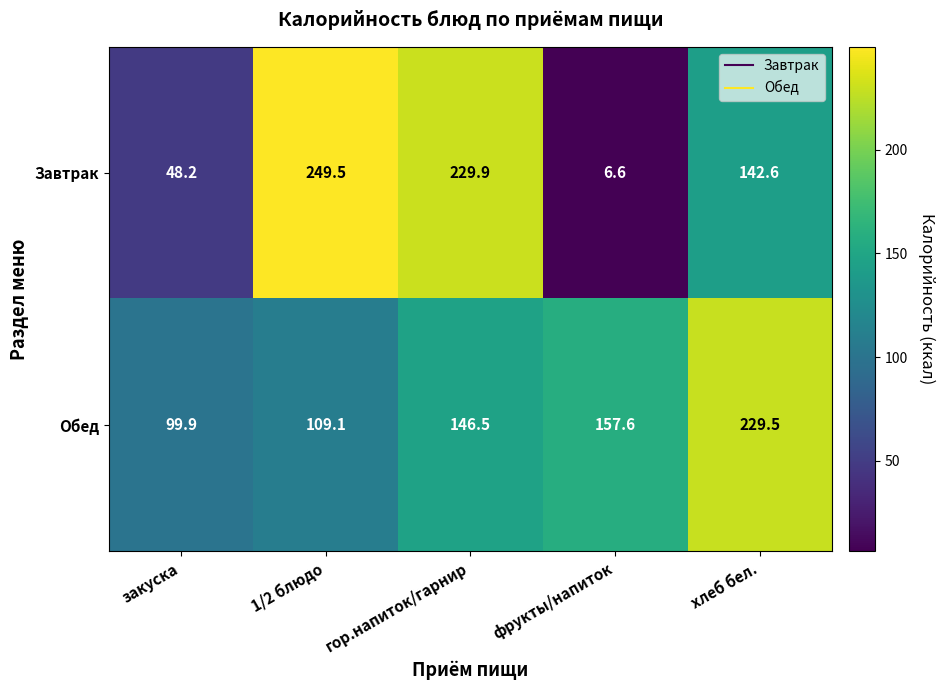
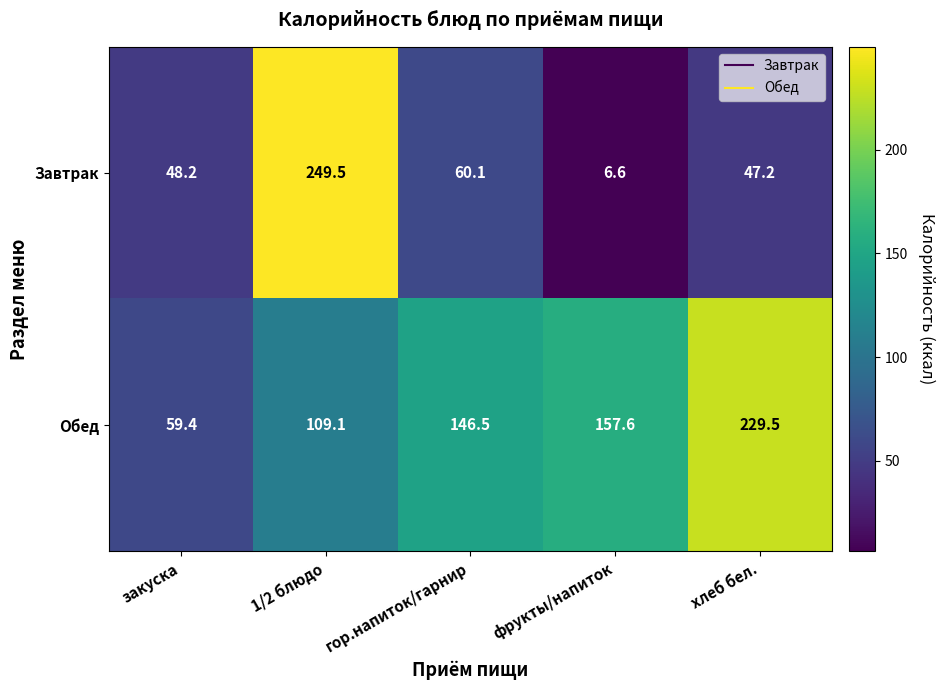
Завтрак, гор.напиток/гарнир: 229.9 -> 60.1
Завтрак, хлеб бел.: 142.6 -> 47.2
Обед, закуска: 99.9 -> 59.4
